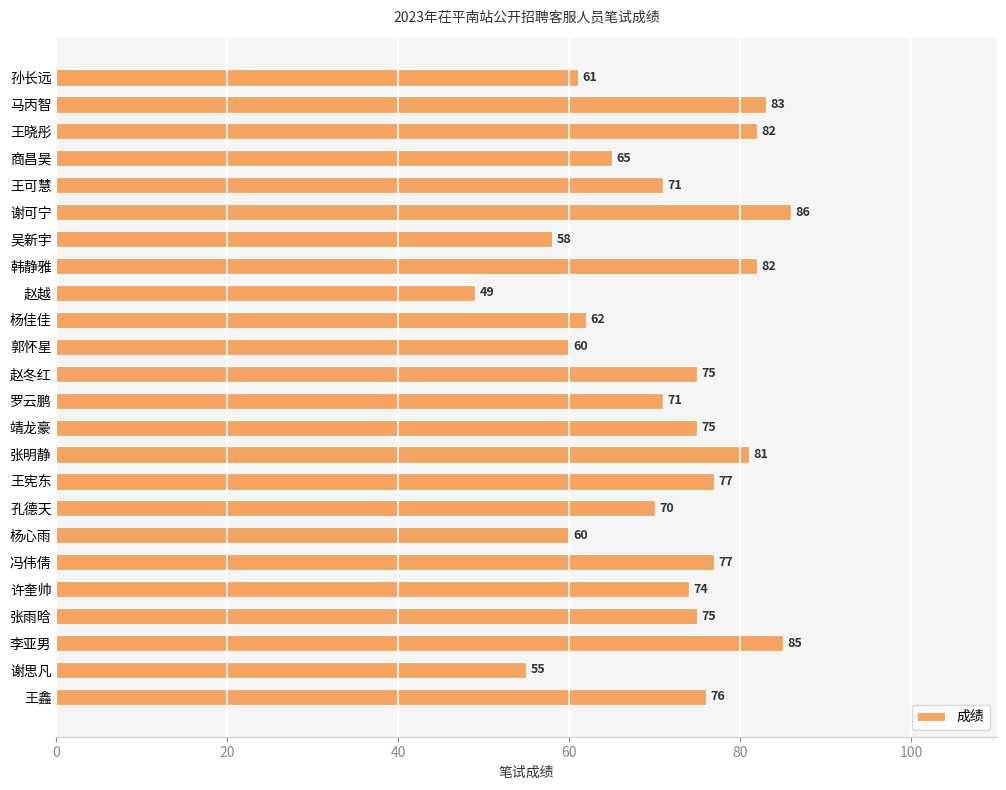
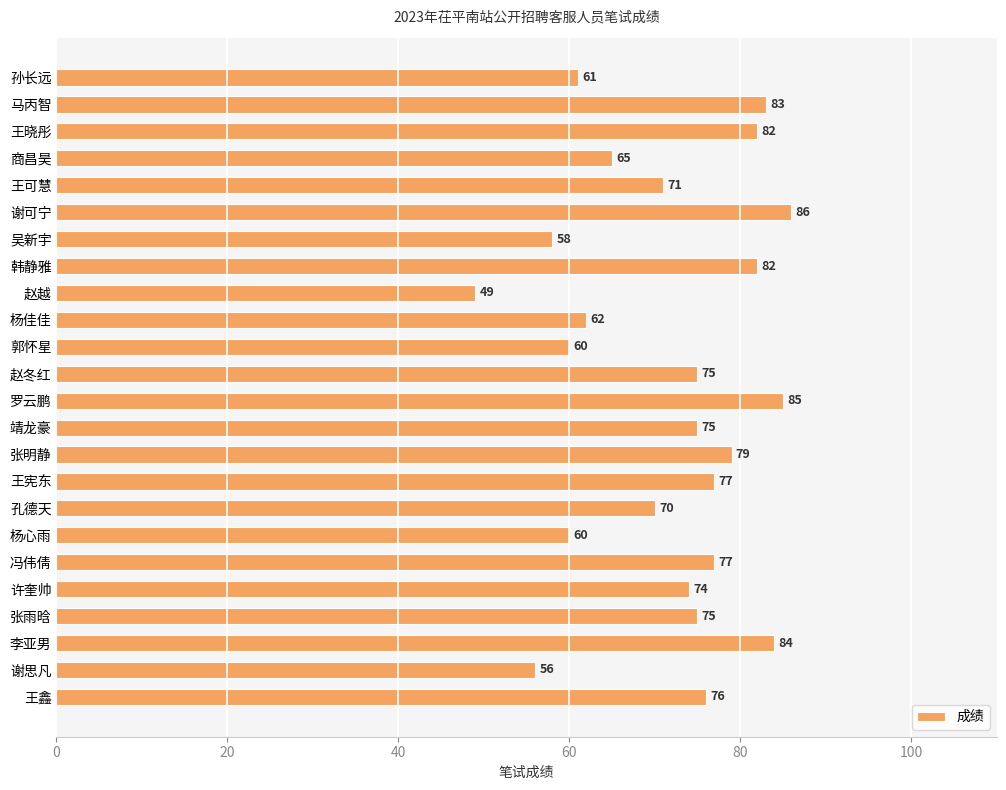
罗云鹏: 71 -> 85
张明静: 81 -> 79
李亚男: 85 -> 84
谢思凡: 55 -> 56
